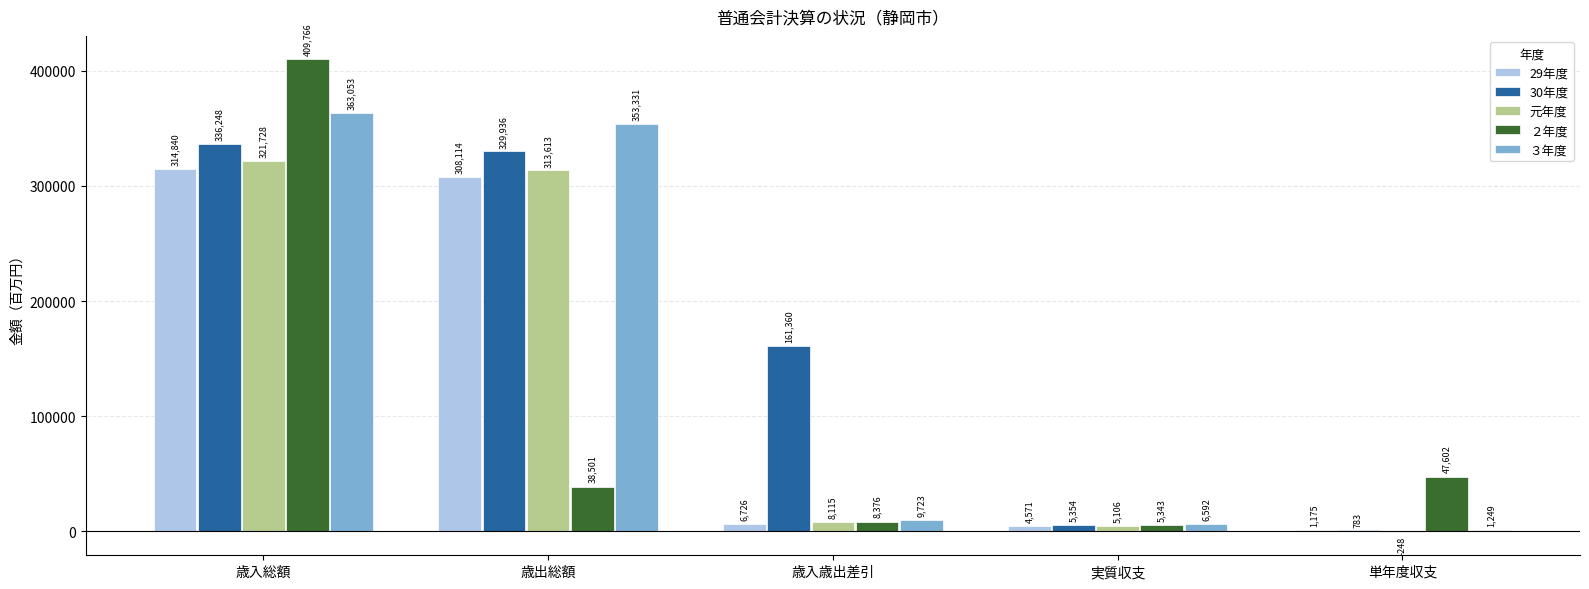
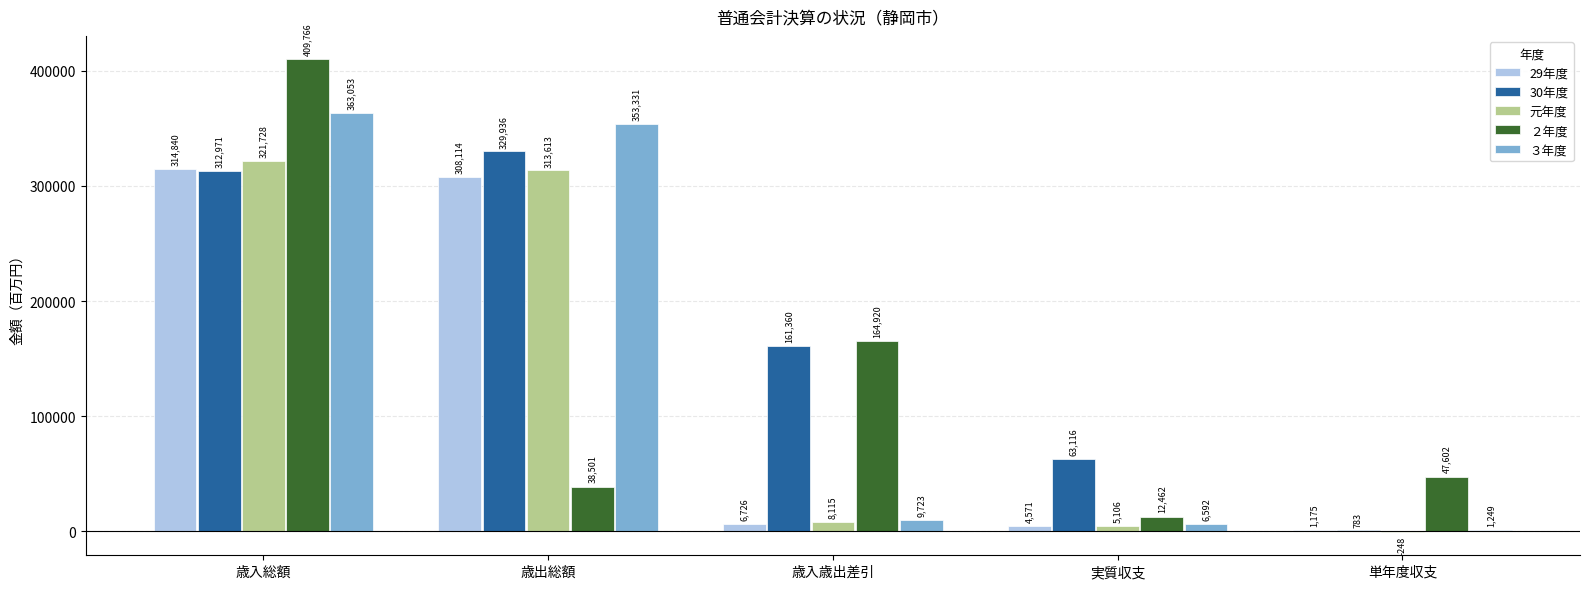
30年度, 歳入総額: 336,248 -> 312,971
２年度, 歳入歳出差引: 8,376 -> 164,920
30年度, 実質収支: 5,354 -> 63,116
２年度, 実質収支: 5,343 -> 12,462
